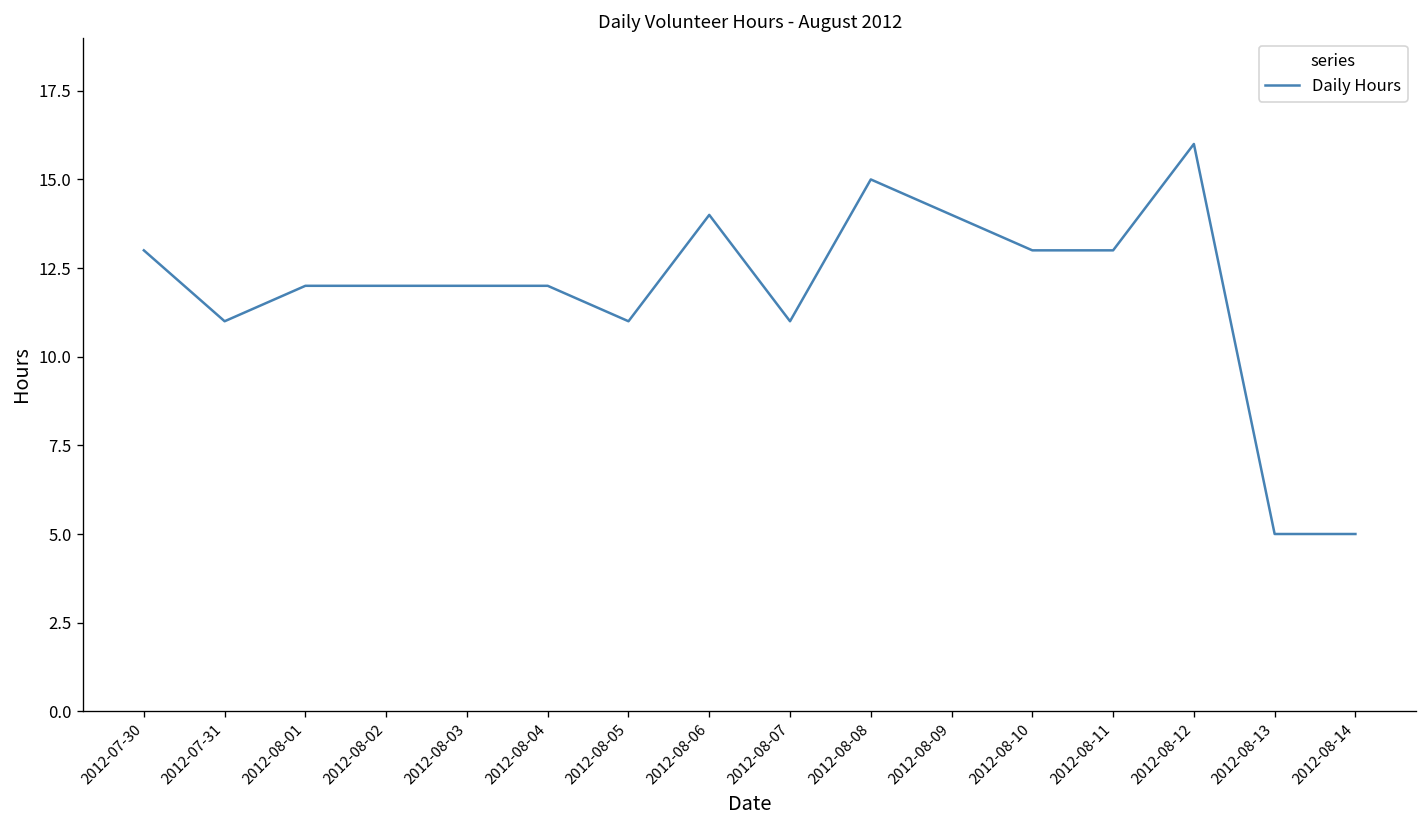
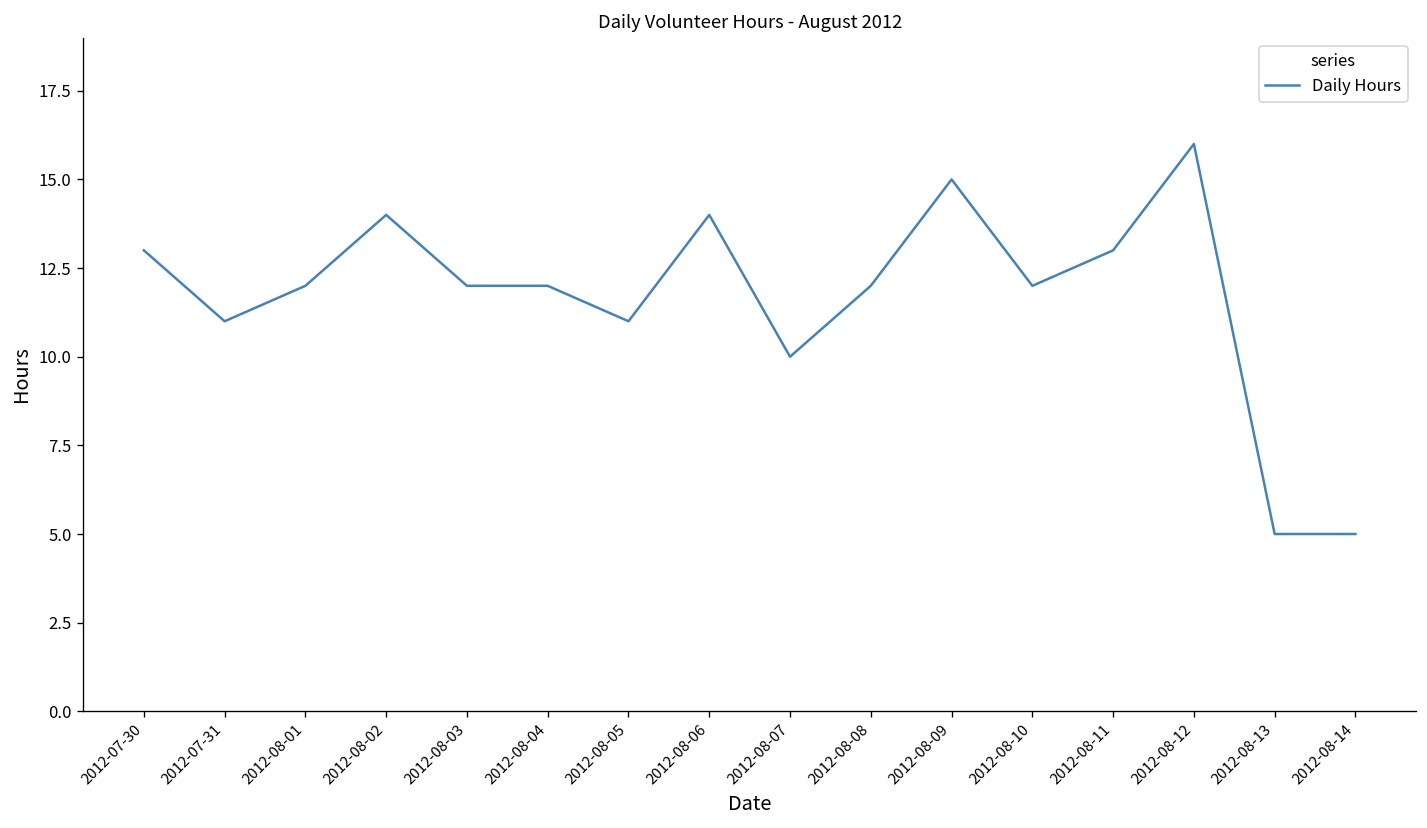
2012-08-02: 12 -> 14
2012-08-07: 11 -> 10
2012-08-08: 15 -> 12
2012-08-09: 14 -> 15
2012-08-10: 13 -> 12
